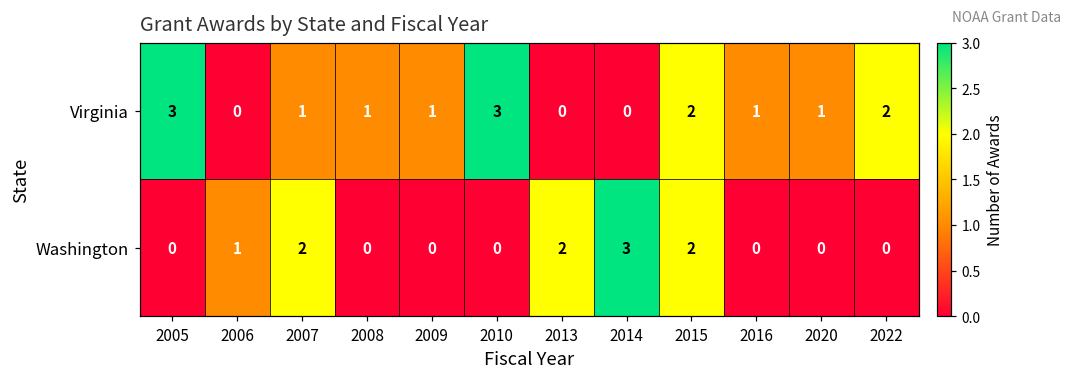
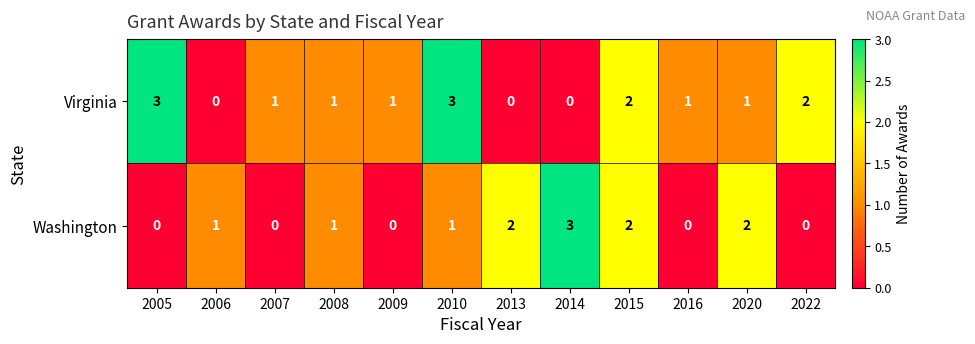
Washington, 2007: 2 -> 0
Washington, 2008: 0 -> 1
Washington, 2010: 0 -> 1
Washington, 2020: 0 -> 2
